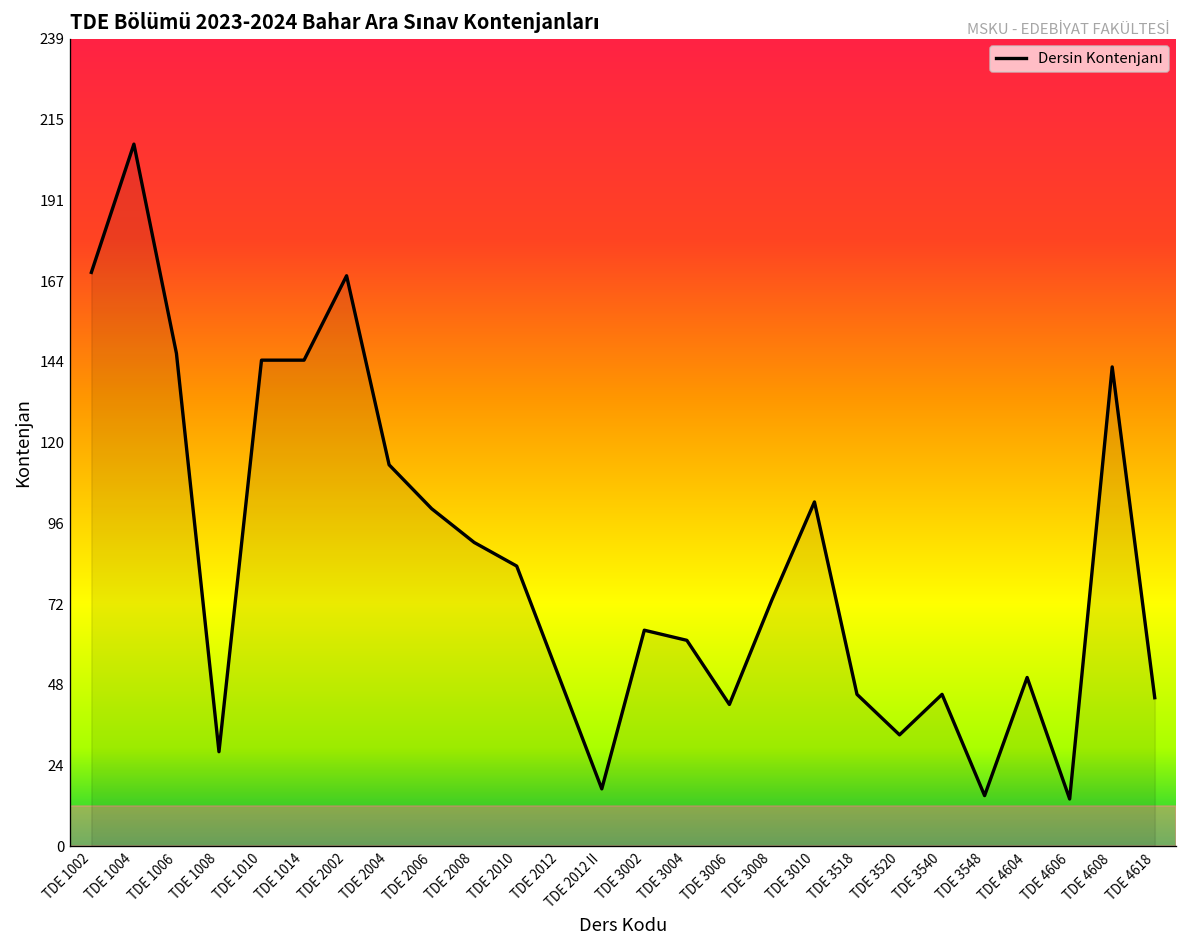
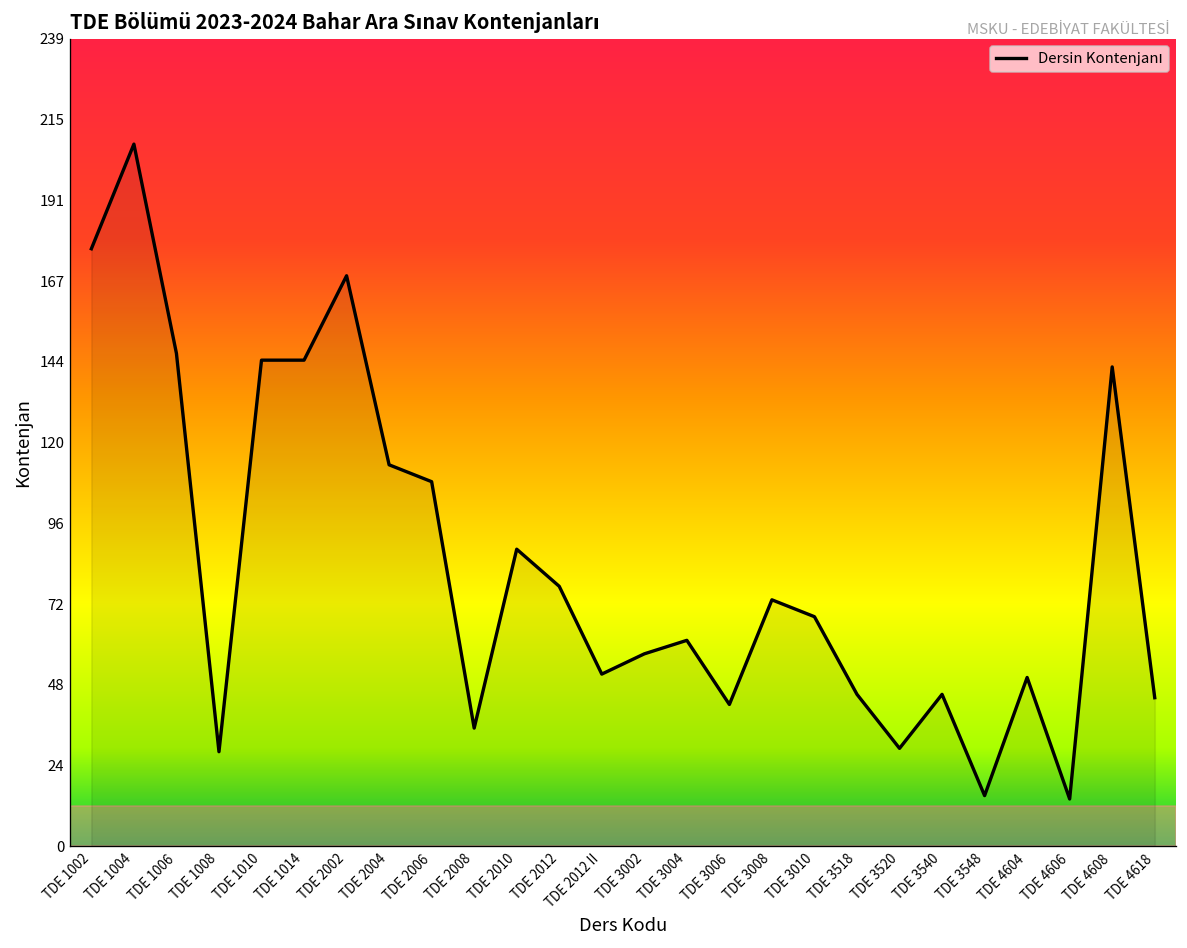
TDE 1002: 170 -> 177
TDE 2006: 100 -> 108
TDE 2008: 90 -> 35
TDE 2010: 83 -> 88
TDE 2012: 50 -> 77
TDE 2012 II: 17 -> 51
TDE 3002: 64 -> 57
TDE 3010: 102 -> 68
TDE 3520: 33 -> 29
